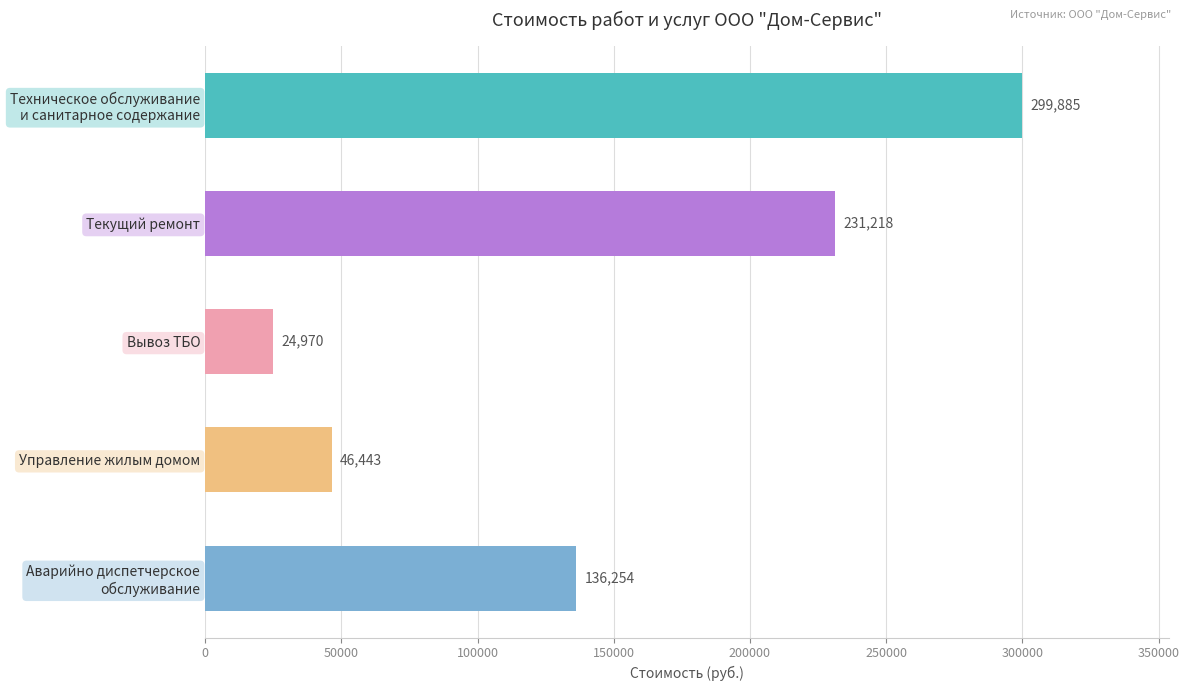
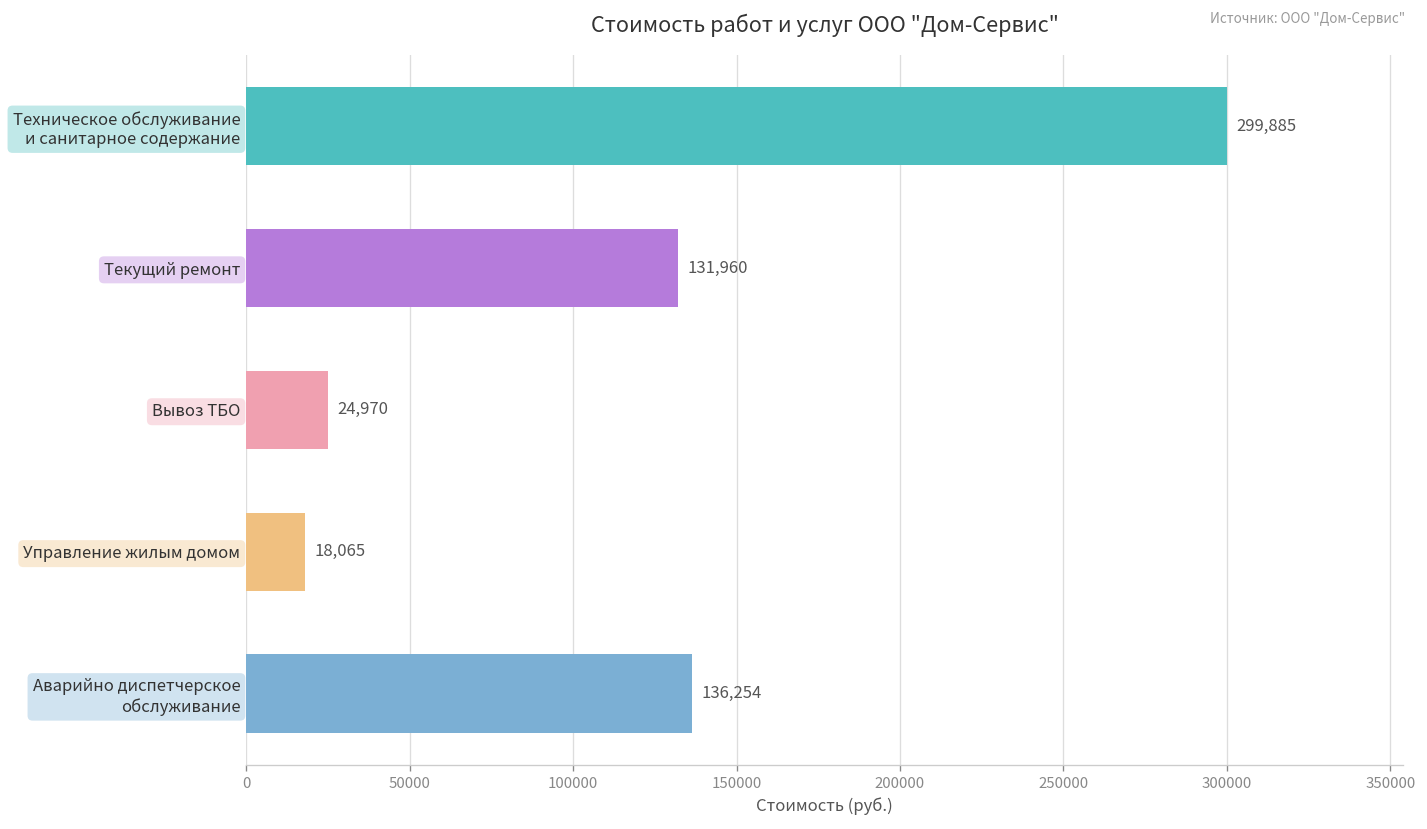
Текущий ремонт: 231,218 -> 131,960
Управление жилым домом: 46,443 -> 18,065
